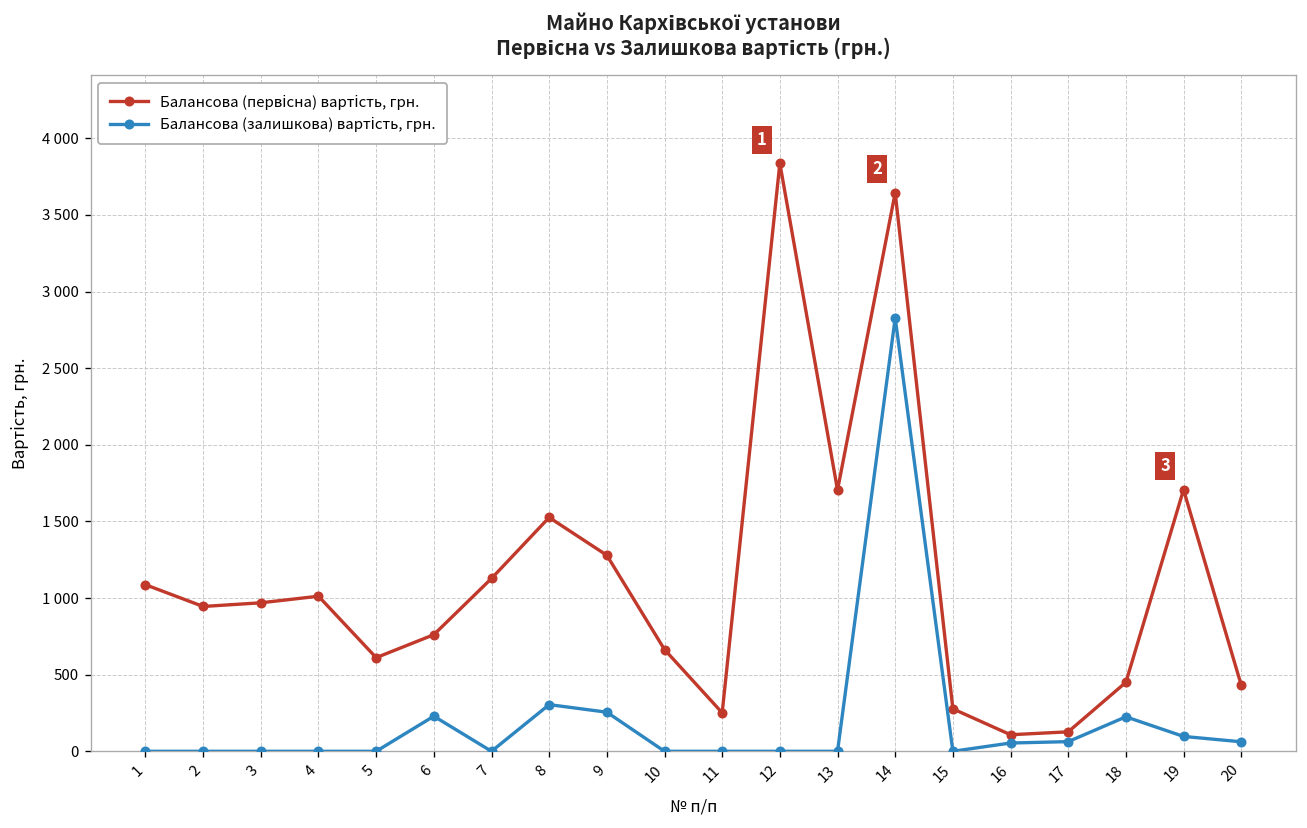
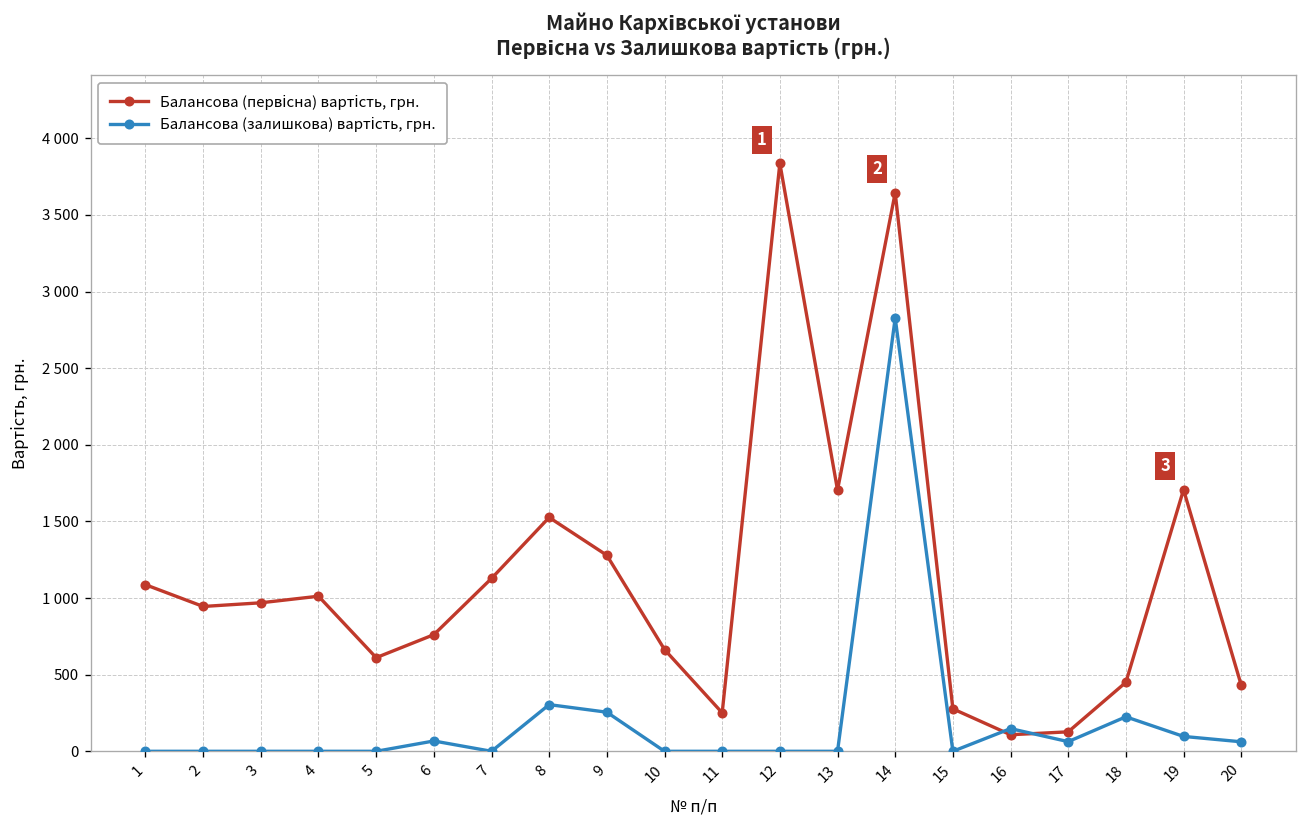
Балансова (залишкова) вартість, грн., 6: 230 -> 70
Балансова (залишкова) вартість, грн., 16: 50 -> 150
